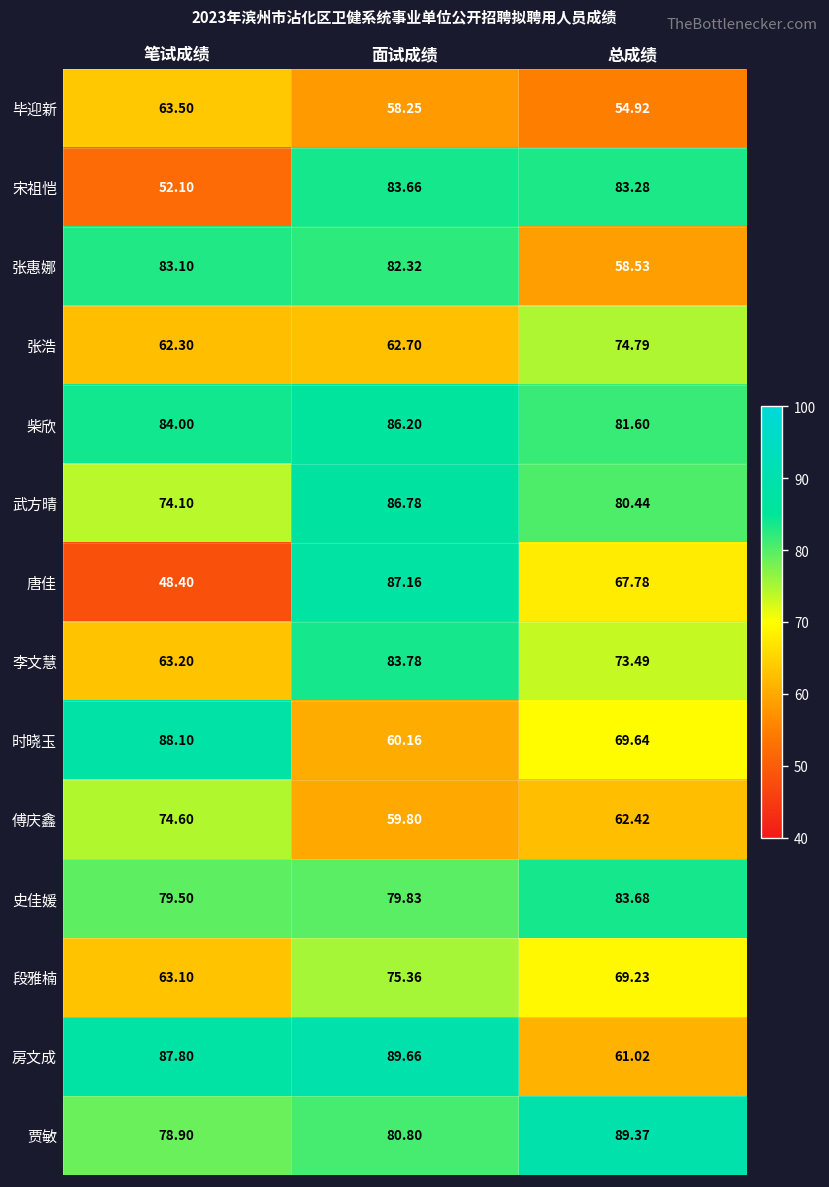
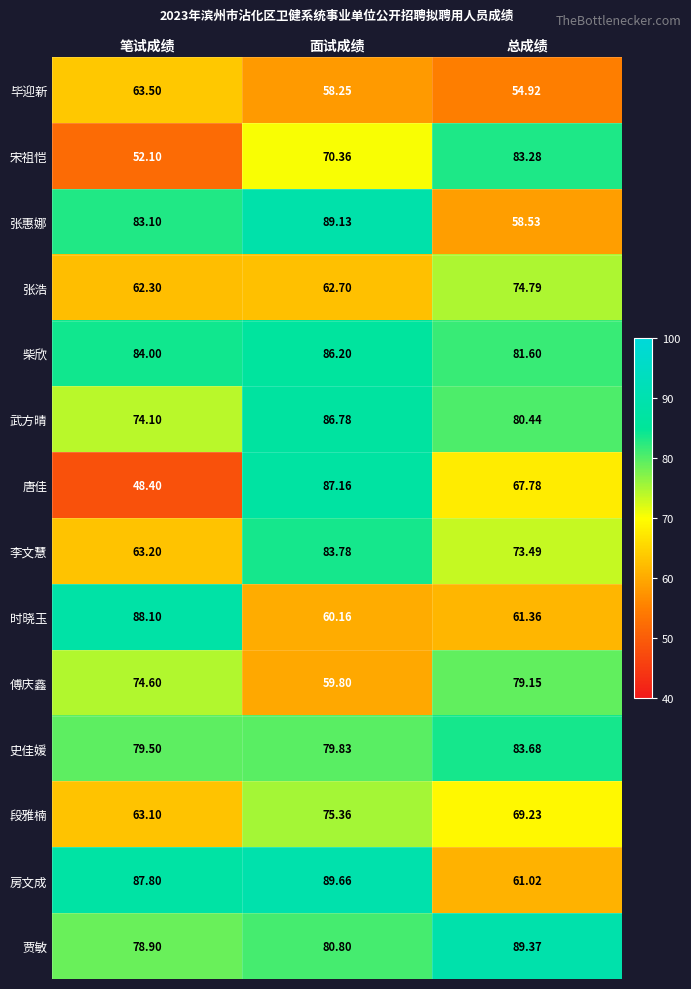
宋祖恺, 面试成绩: 83.66 -> 70.36
张惠娜, 面试成绩: 82.32 -> 89.13
时晓玉, 总成绩: 69.64 -> 61.36
傅庆鑫, 总成绩: 62.42 -> 79.15
